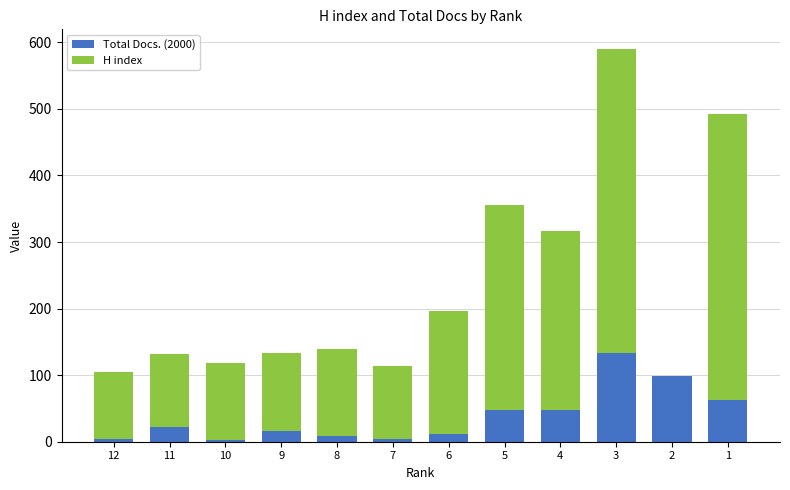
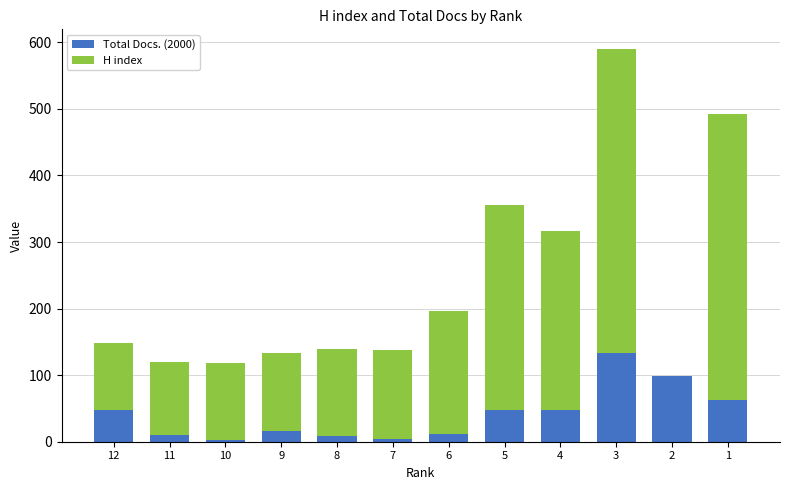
Total Docs. (2000), 12: 0 -> 50
Total Docs. (2000), 11: 20 -> 10
H index, 7: 110 -> 130
